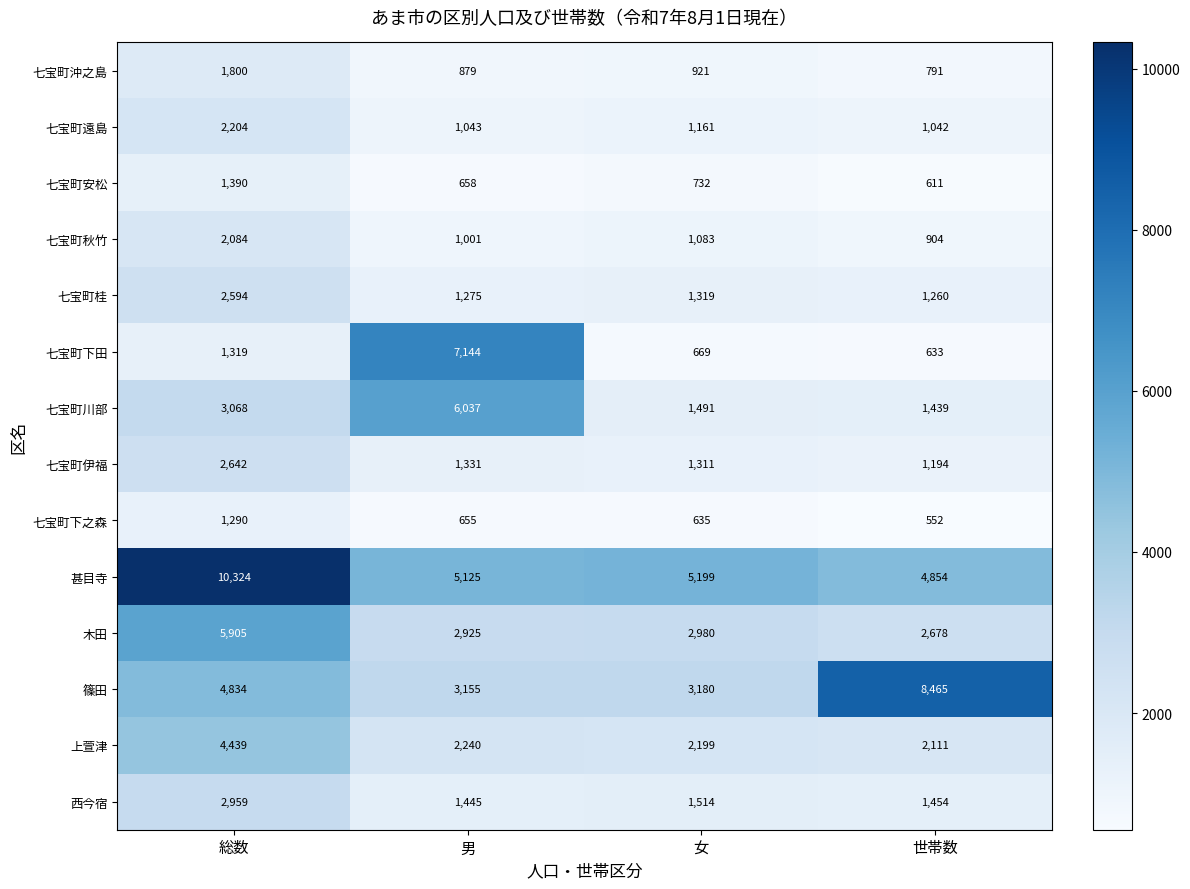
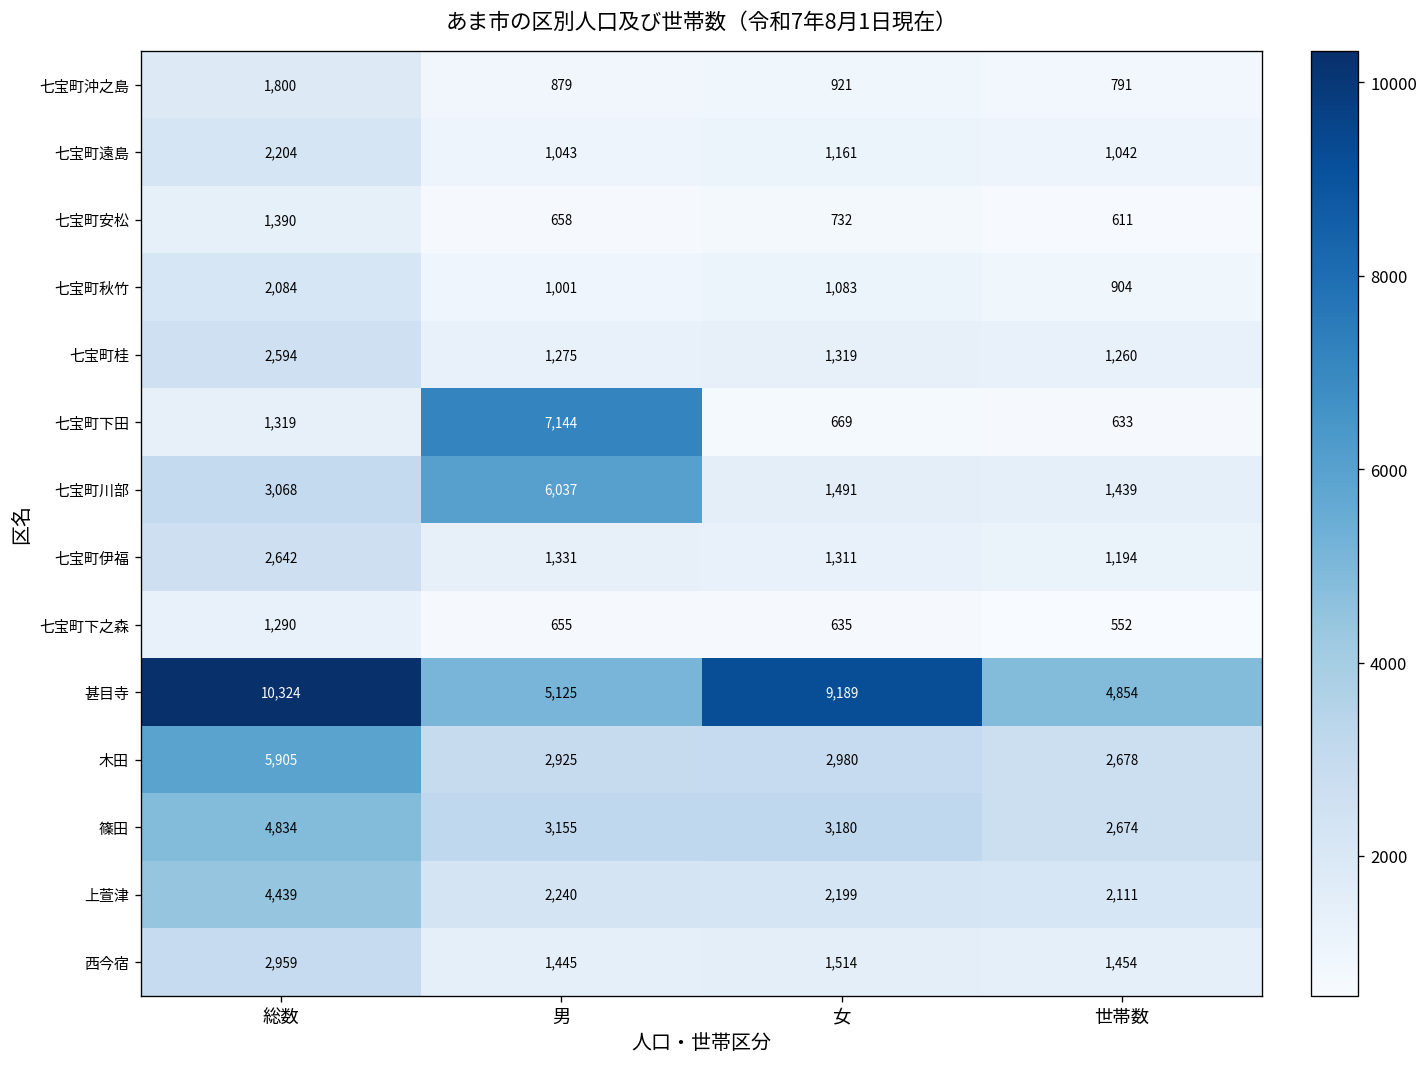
甚目寺, 女: 5,199 -> 9,189
篠田, 世帯数: 8,465 -> 2,674
